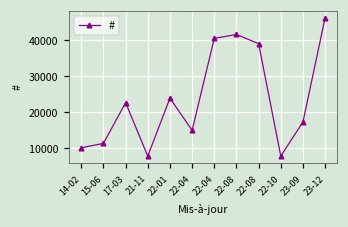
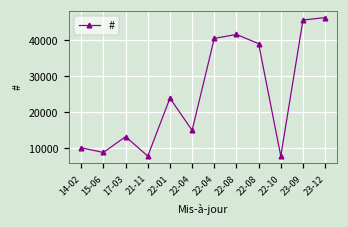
15-06: 11000 -> 9000
17-03: 23000 -> 13000
23-09: 17000 -> 46000
